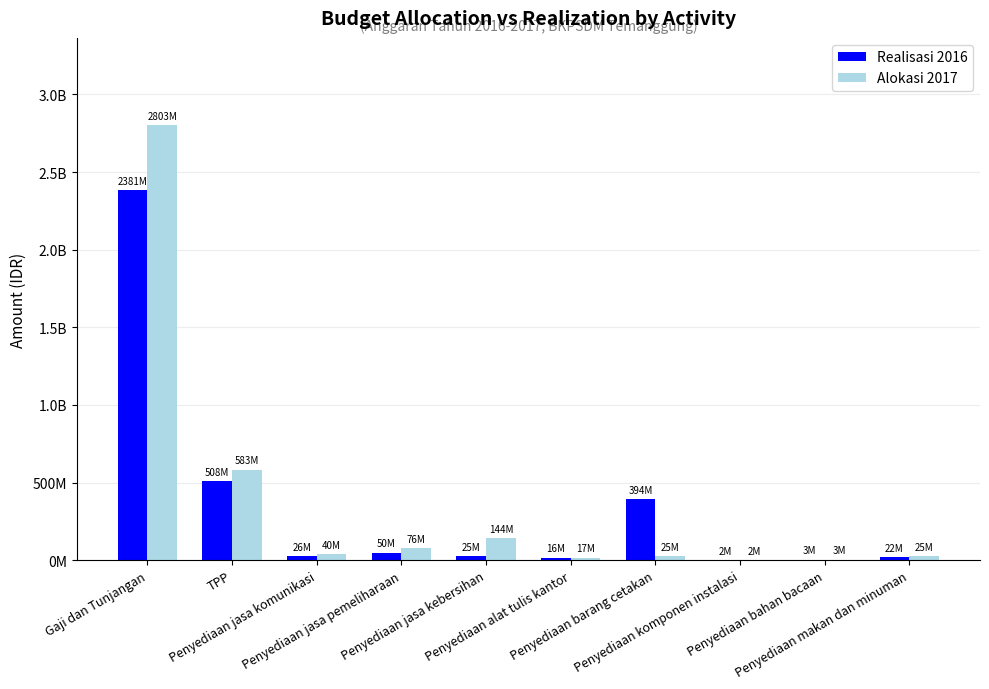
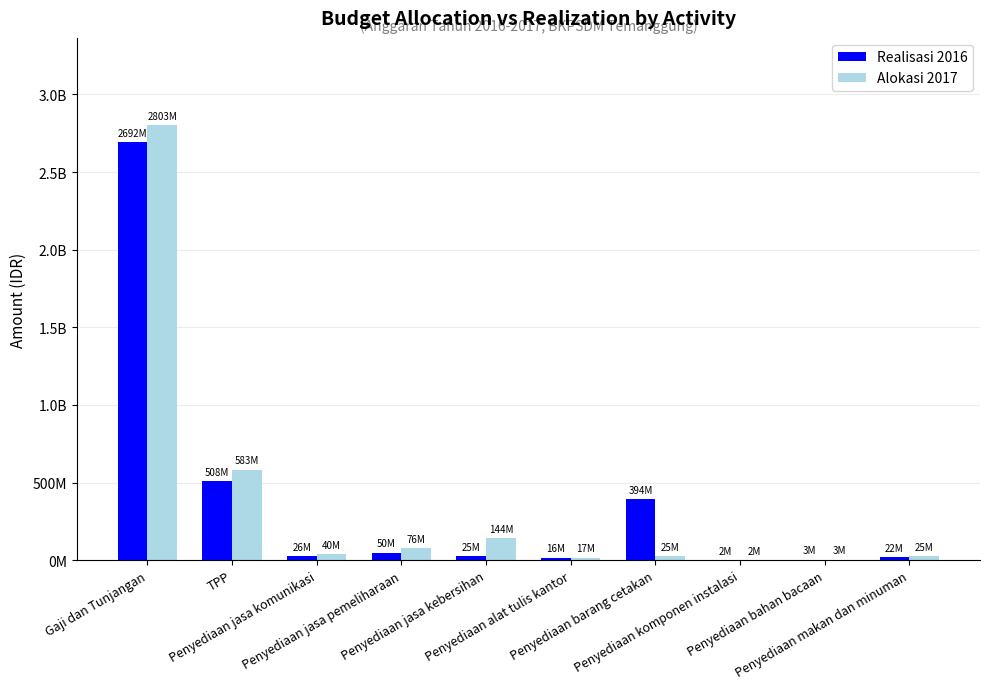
Realisasi 2016, Gaji dan Tunjangan: 2381M -> 2692M
